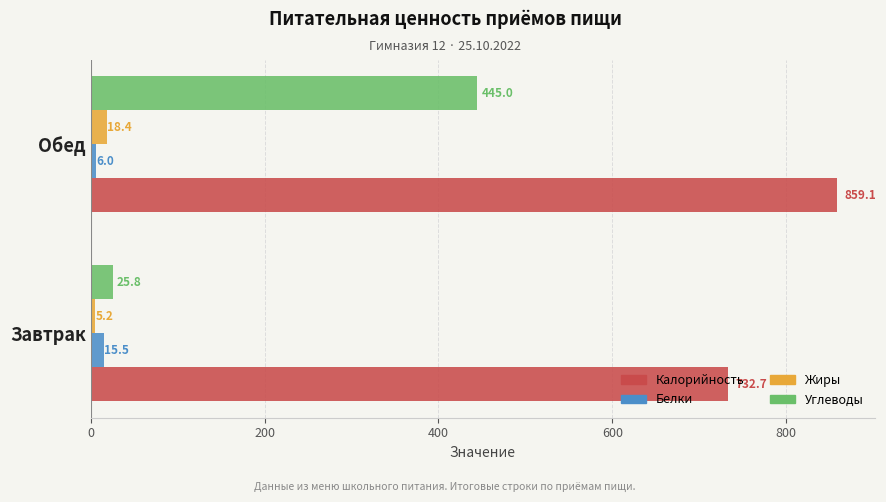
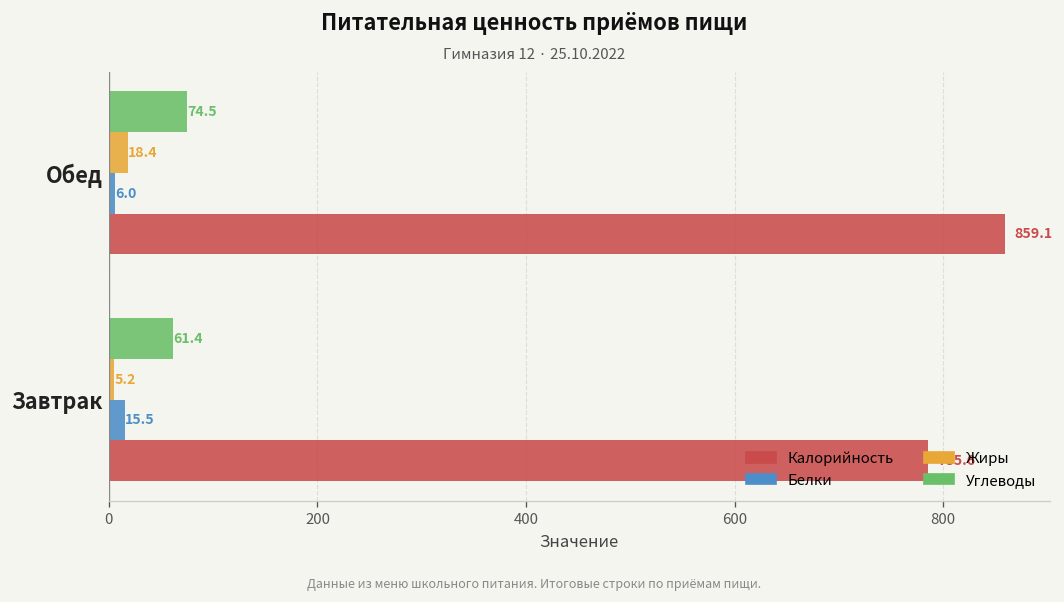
Углеводы, Обед: 445.0 -> 74.5
Углеводы, Завтрак: 25.8 -> 61.4
Калорийность, Завтрак: 732.7 -> 785.6
